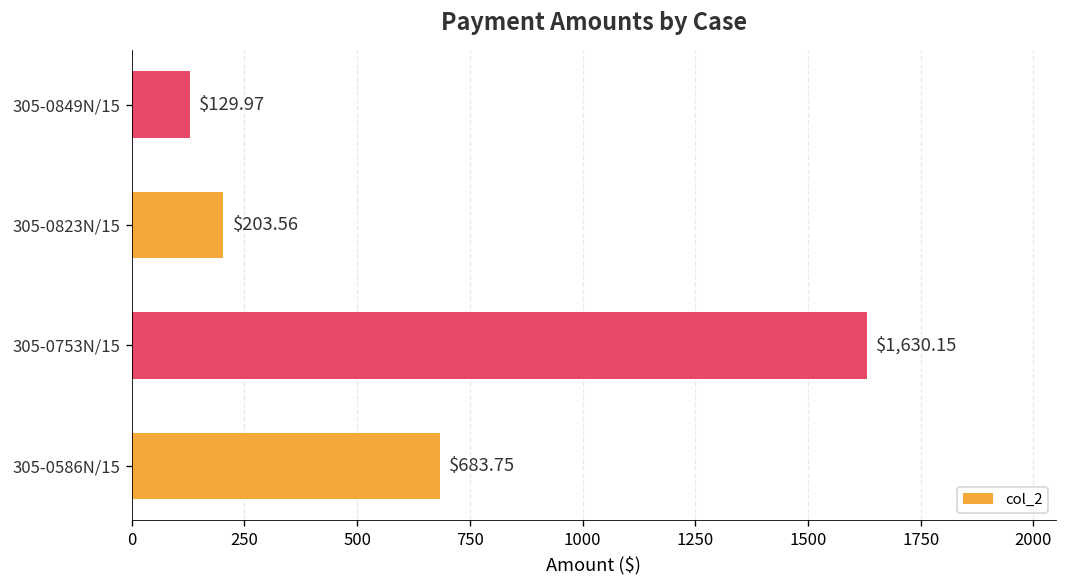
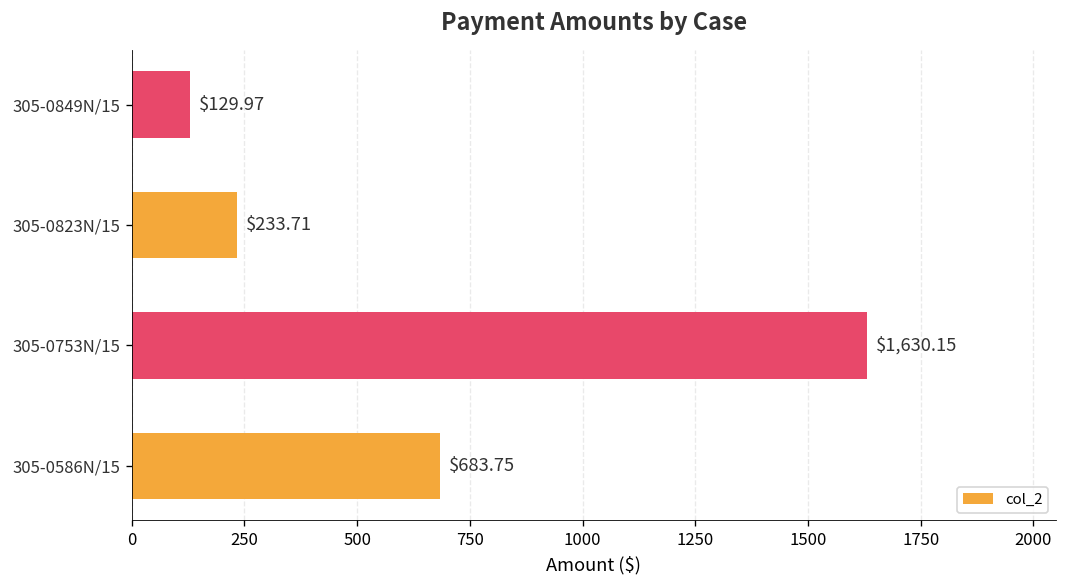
305-0823N/15: $203.56 -> $233.71
